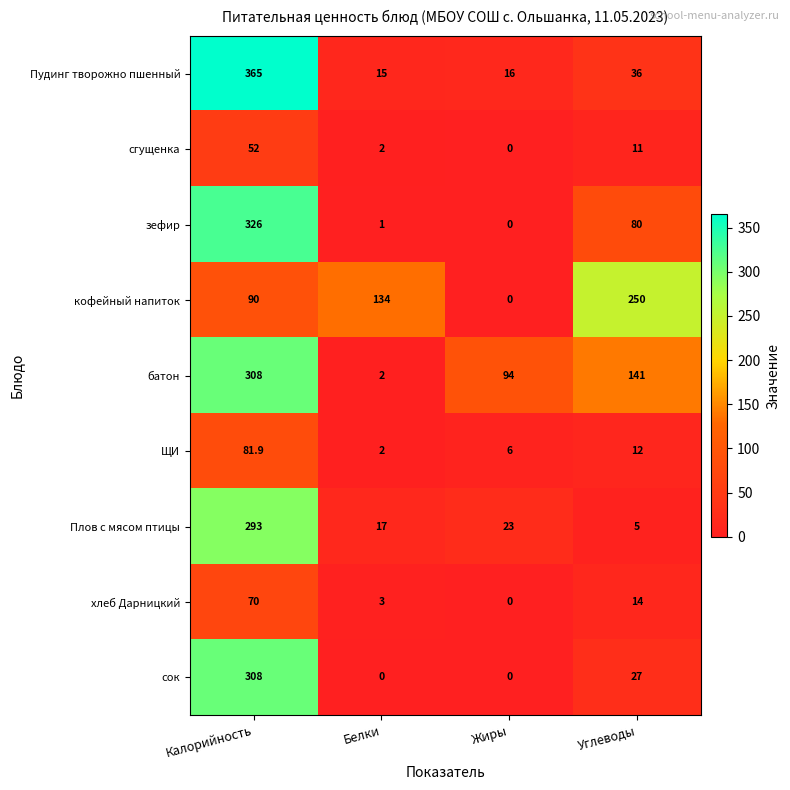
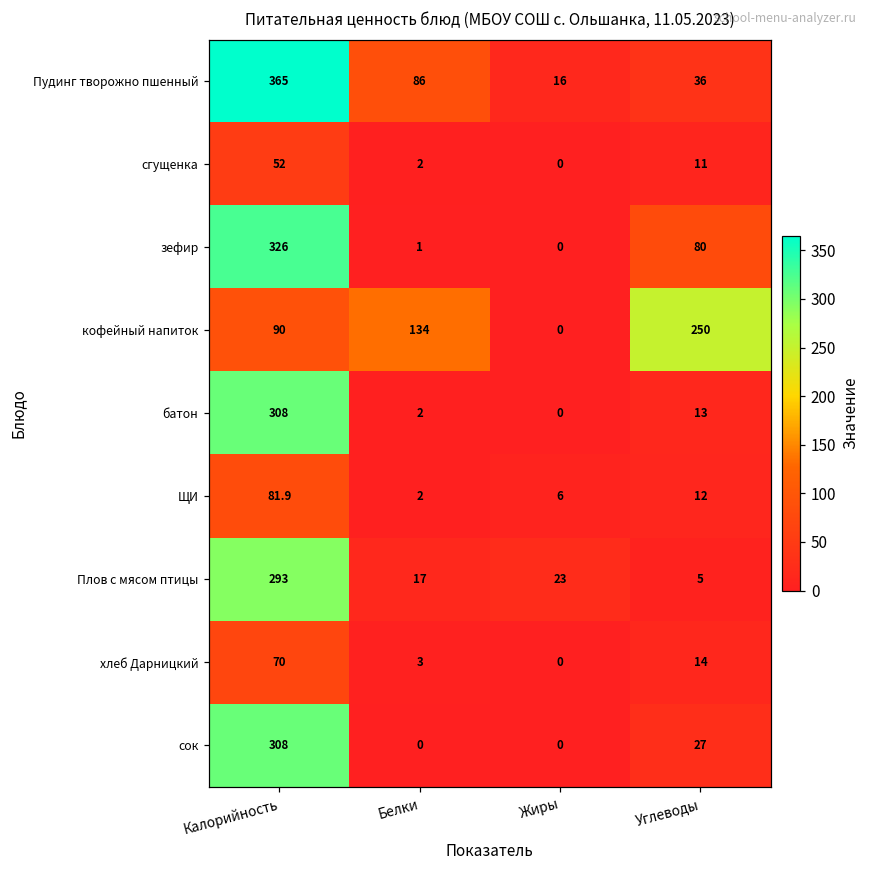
Пудинг творожно пшенный, Белки: 15 -> 86
батон, Жиры: 94 -> 0
батон, Углеводы: 141 -> 13
